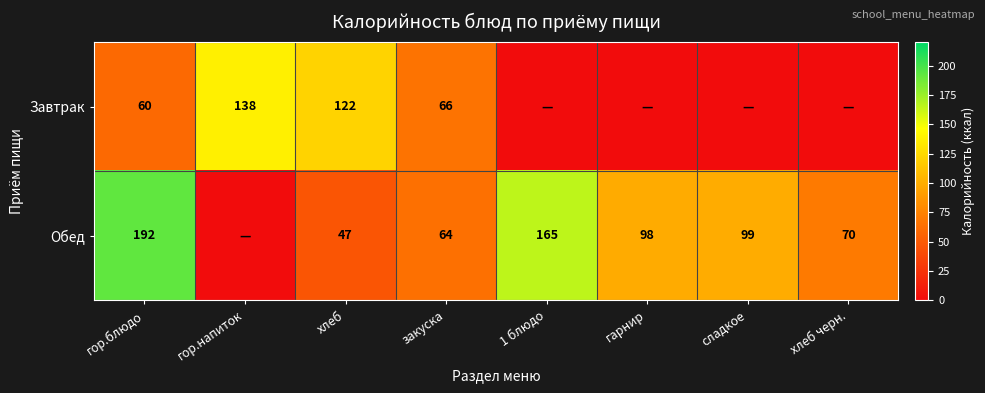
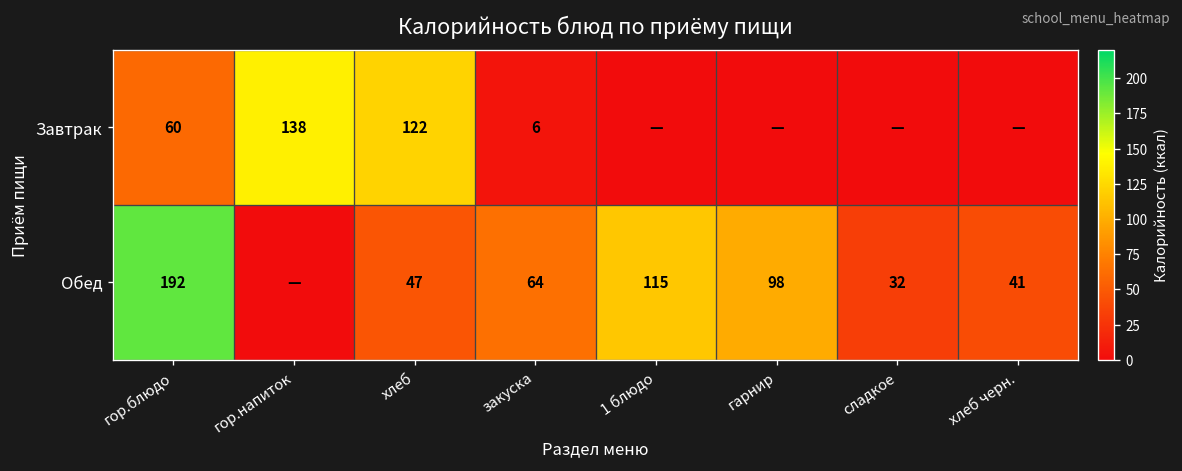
Завтрак, закуска: 66 -> 6
Обед, 1 блюдо: 165 -> 115
Обед, сладкое: 99 -> 32
Обед, хлеб черн.: 70 -> 41
